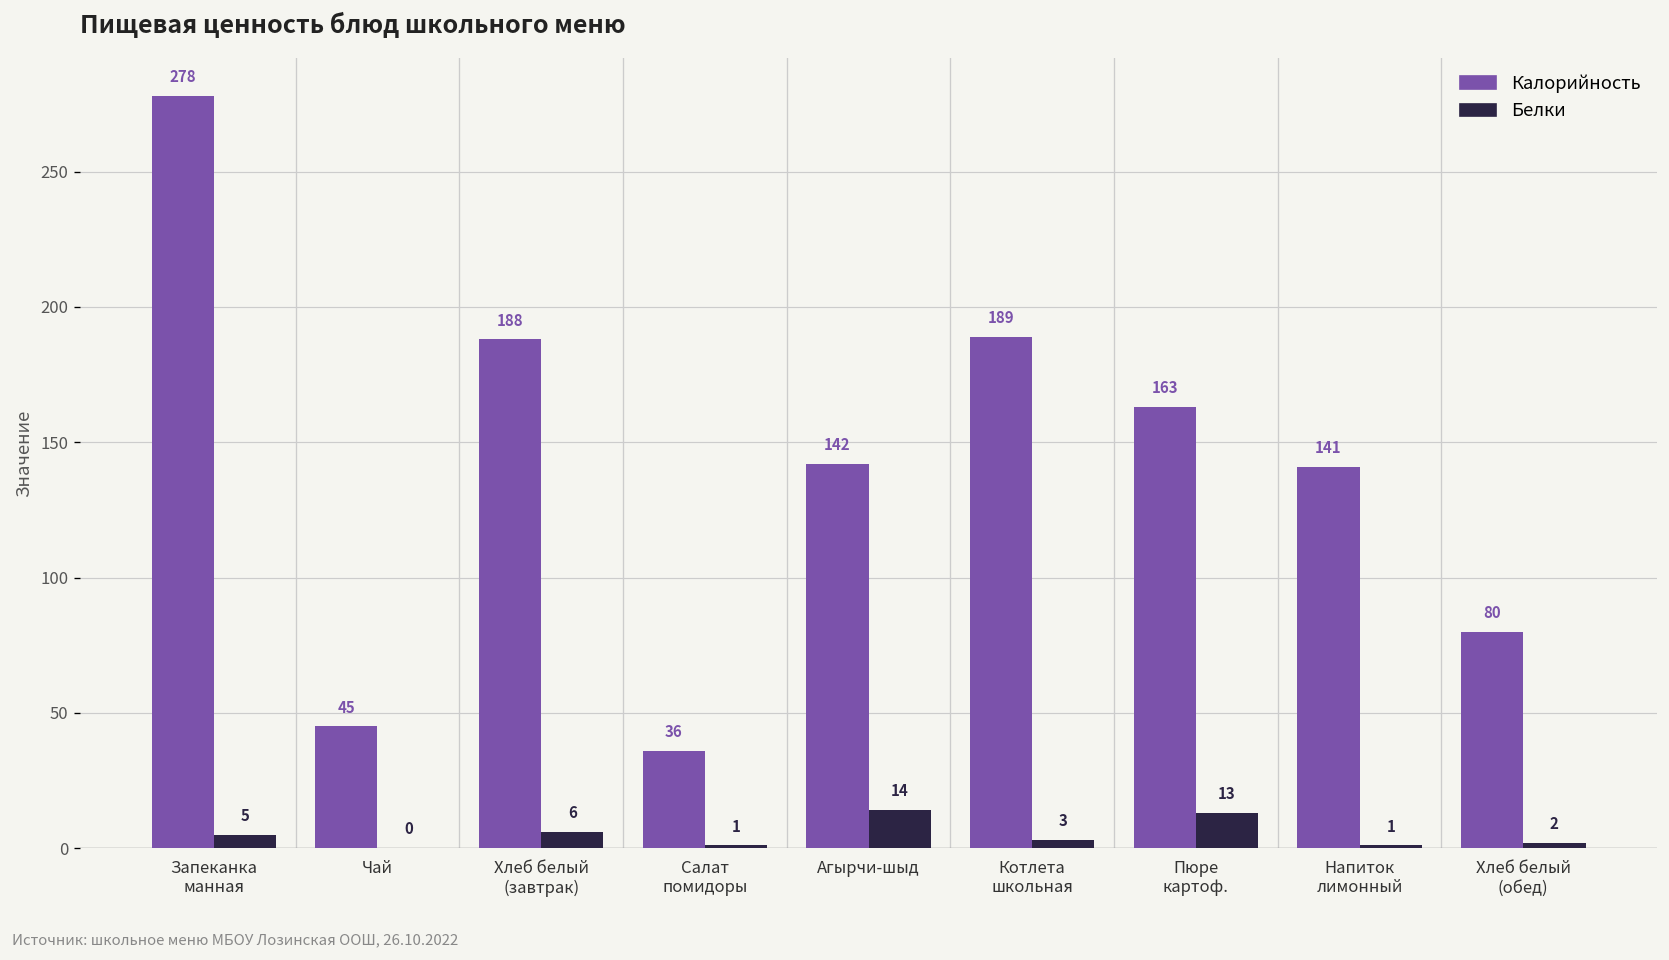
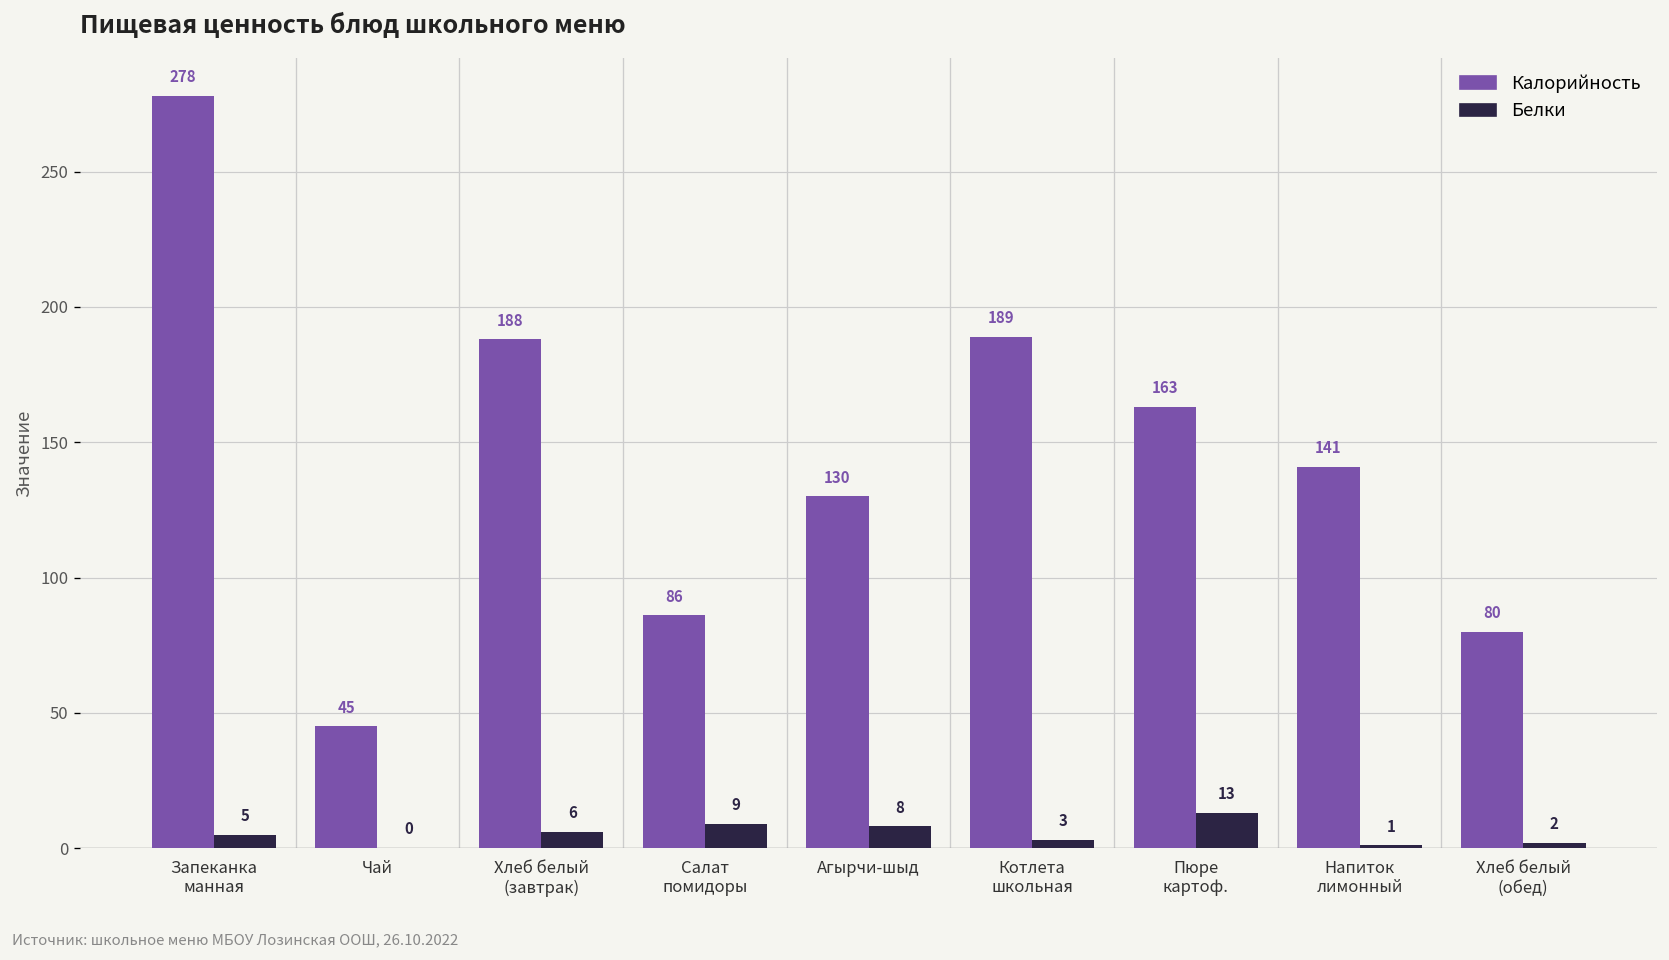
Калорийность, Салат помидоры: 36 -> 86
Белки, Салат помидоры: 1 -> 9
Калорийность, Агырчи-шыд: 142 -> 130
Белки, Агырчи-шыд: 14 -> 8
